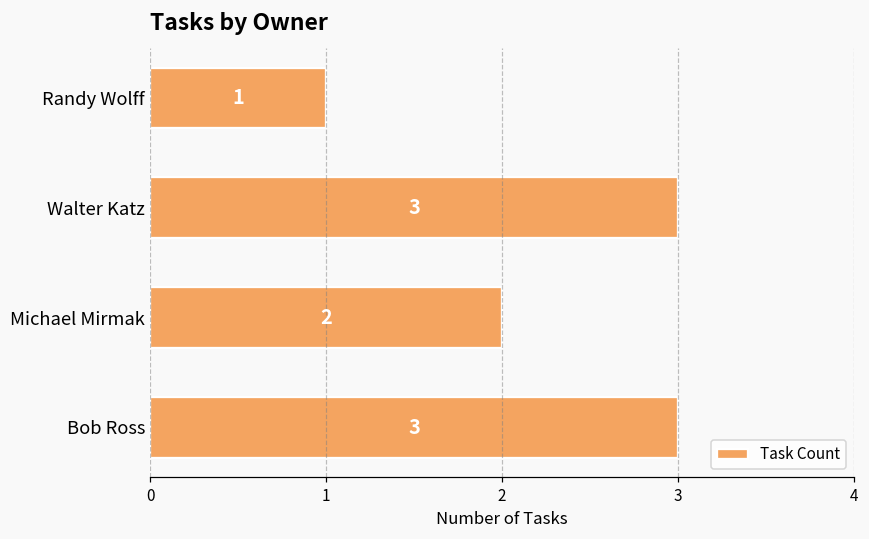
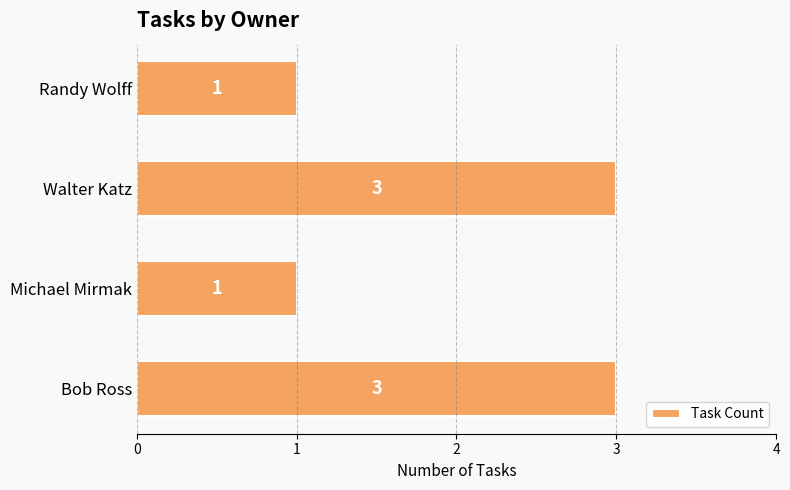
Michael Mirmak: 2 -> 1
